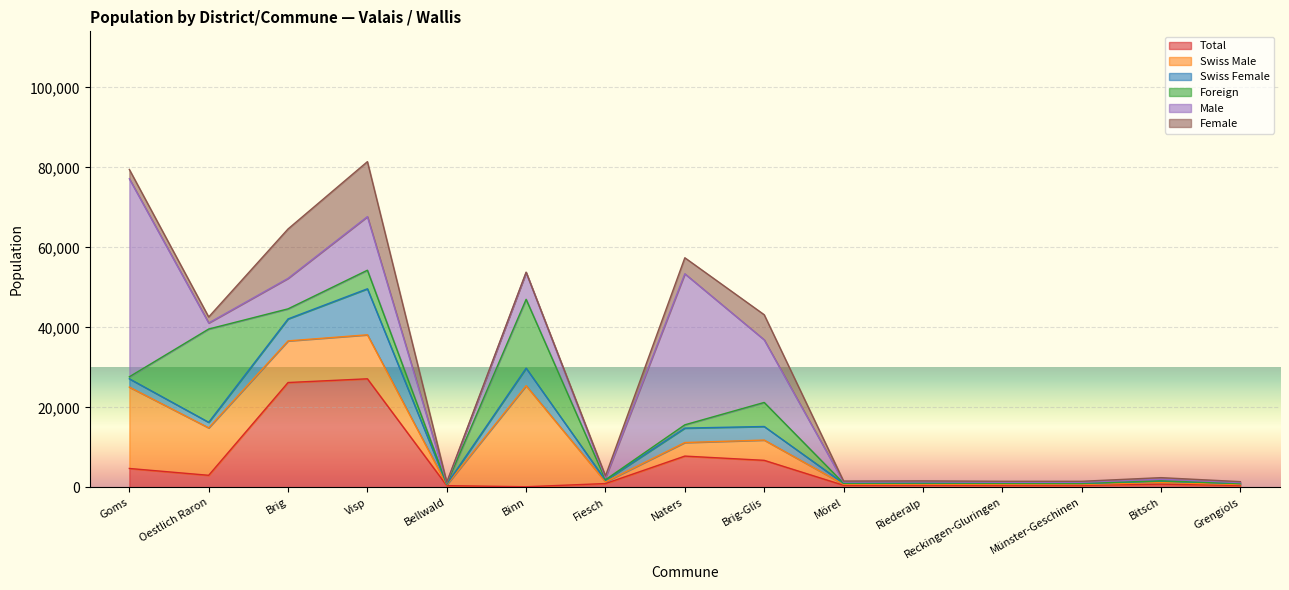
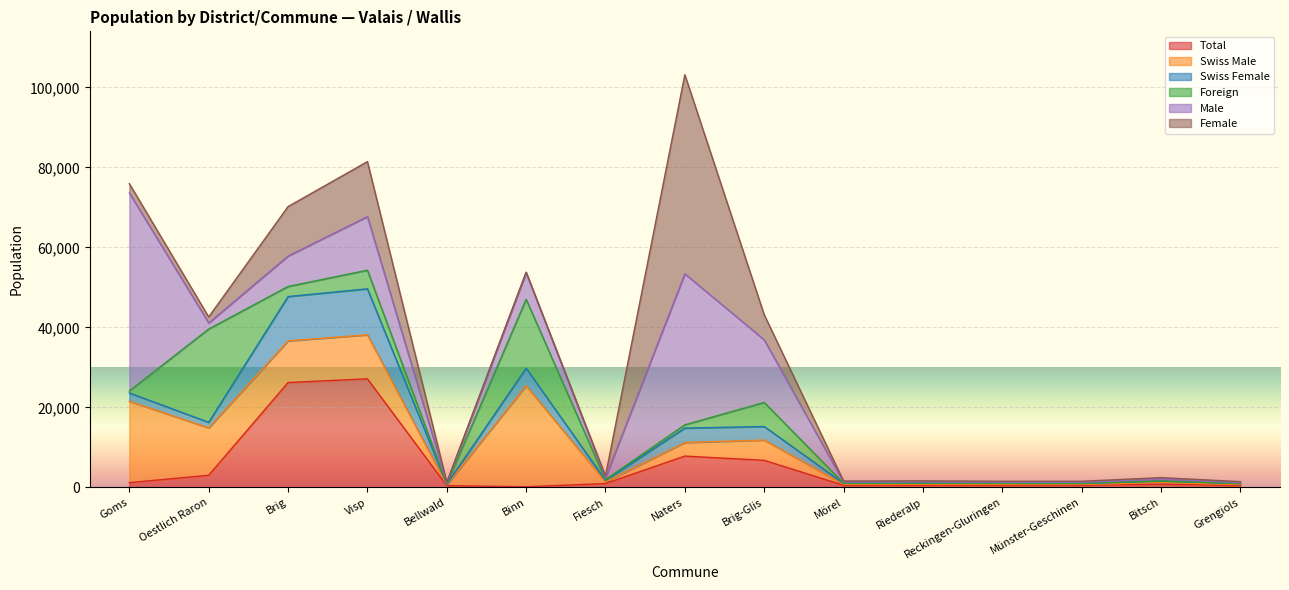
Total, Goms: 5,000 -> 1,000
Swiss Female, Brig: 5,000 -> 11,000
Female, Naters: 4,000 -> 50,000
